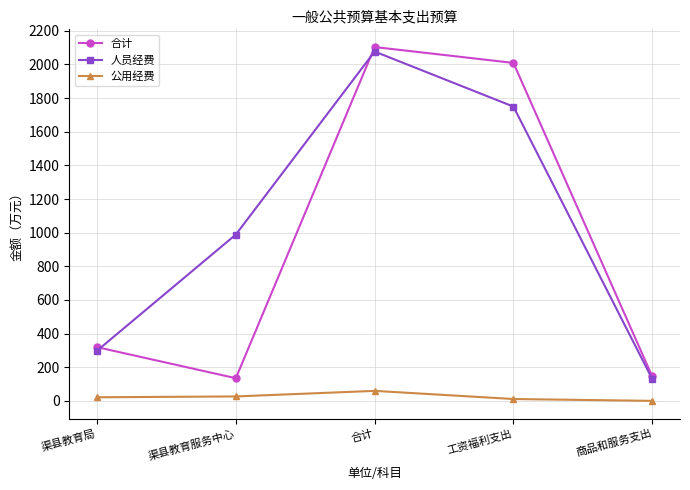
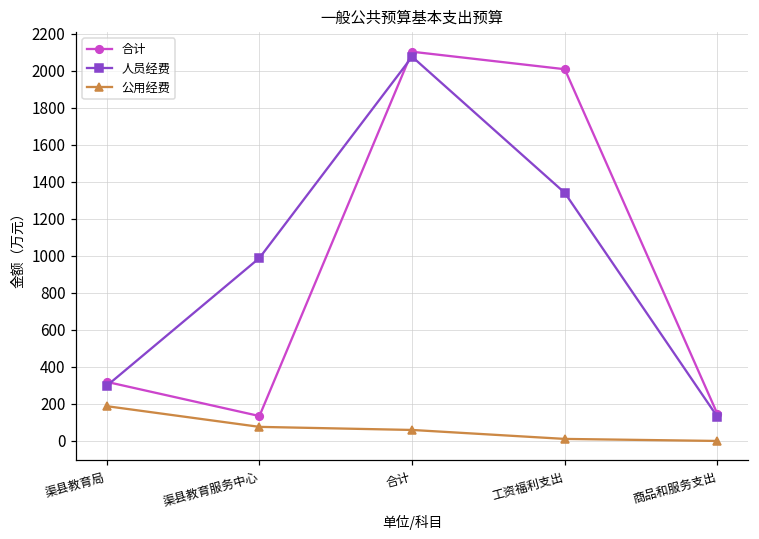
公用经费, 渠县教育局: 20 -> 190
公用经费, 渠县教育服务中心: 30 -> 80
人员经费, 工资福利支出: 1750 -> 1340
